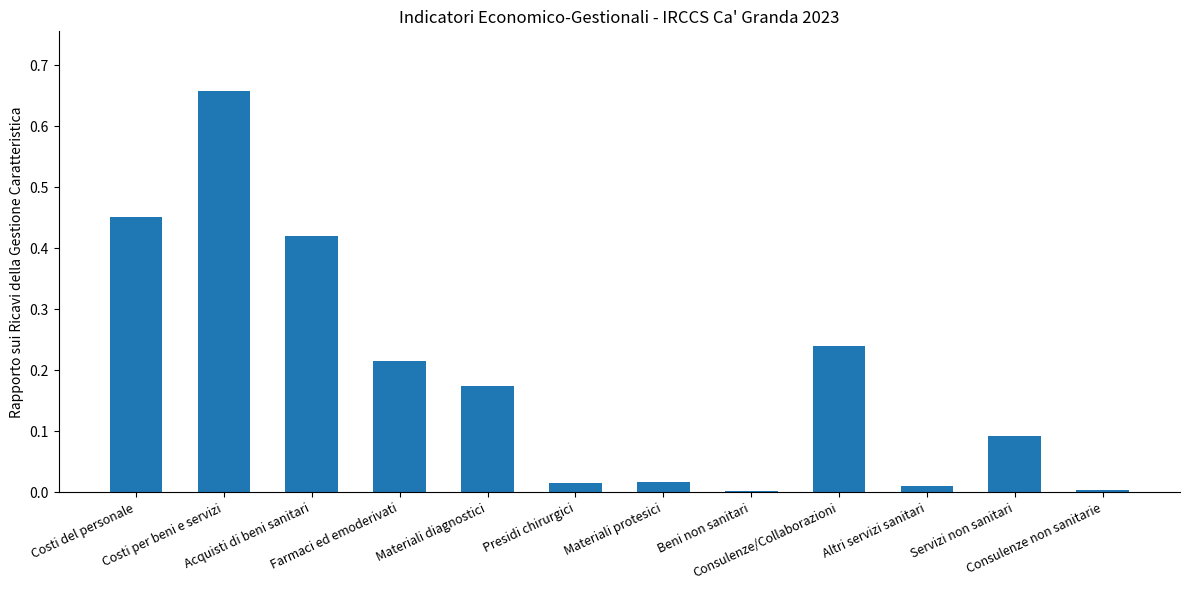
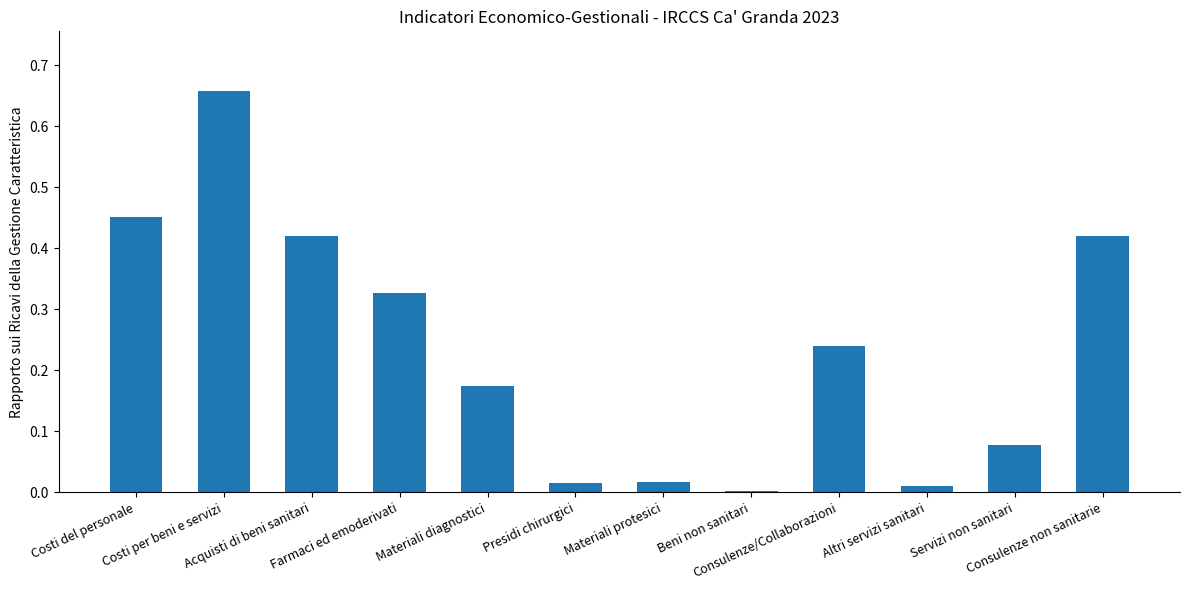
Farmaci ed emoderivati: 0.22 -> 0.33
Servizi non sanitari: 0.09 -> 0.08
Consulenze non sanitarie: 0.00 -> 0.42
